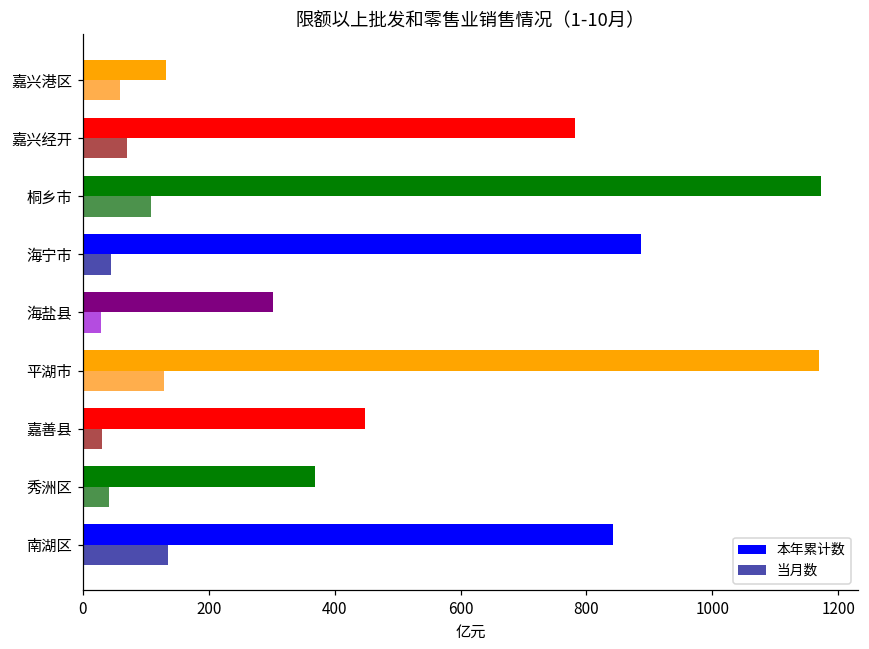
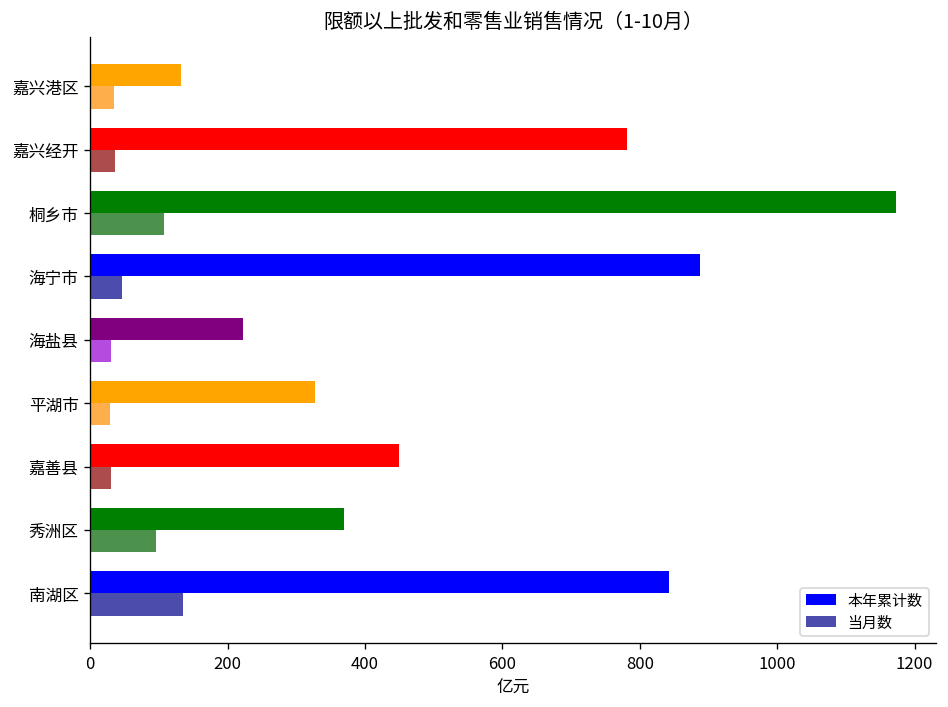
当月数, 嘉兴港区: 60 -> 30
当月数, 嘉兴经开: 70 -> 40
本年累计数, 海盐县: 300 -> 220
本年累计数, 平湖市: 1170 -> 330
当月数, 平湖市: 130 -> 30
当月数, 秀洲区: 40 -> 100
